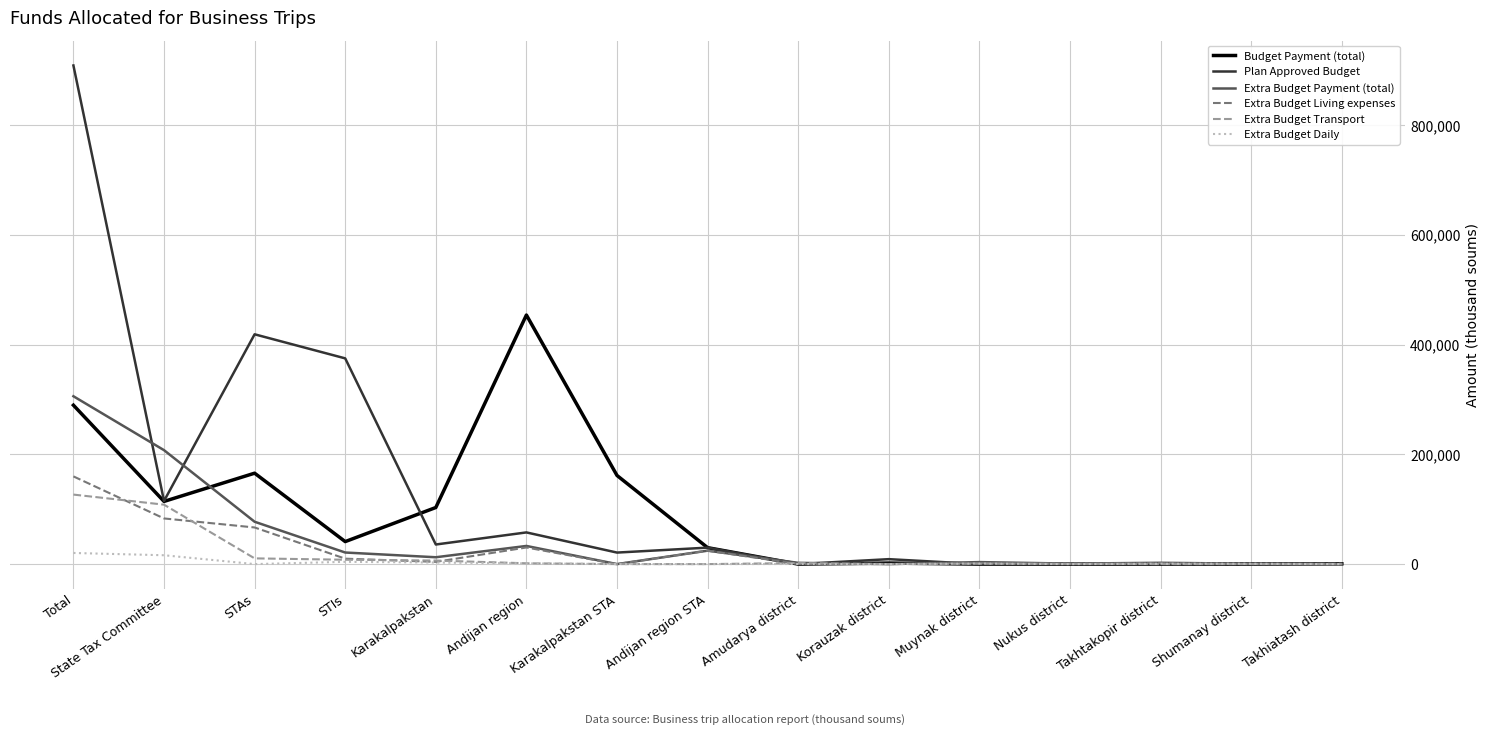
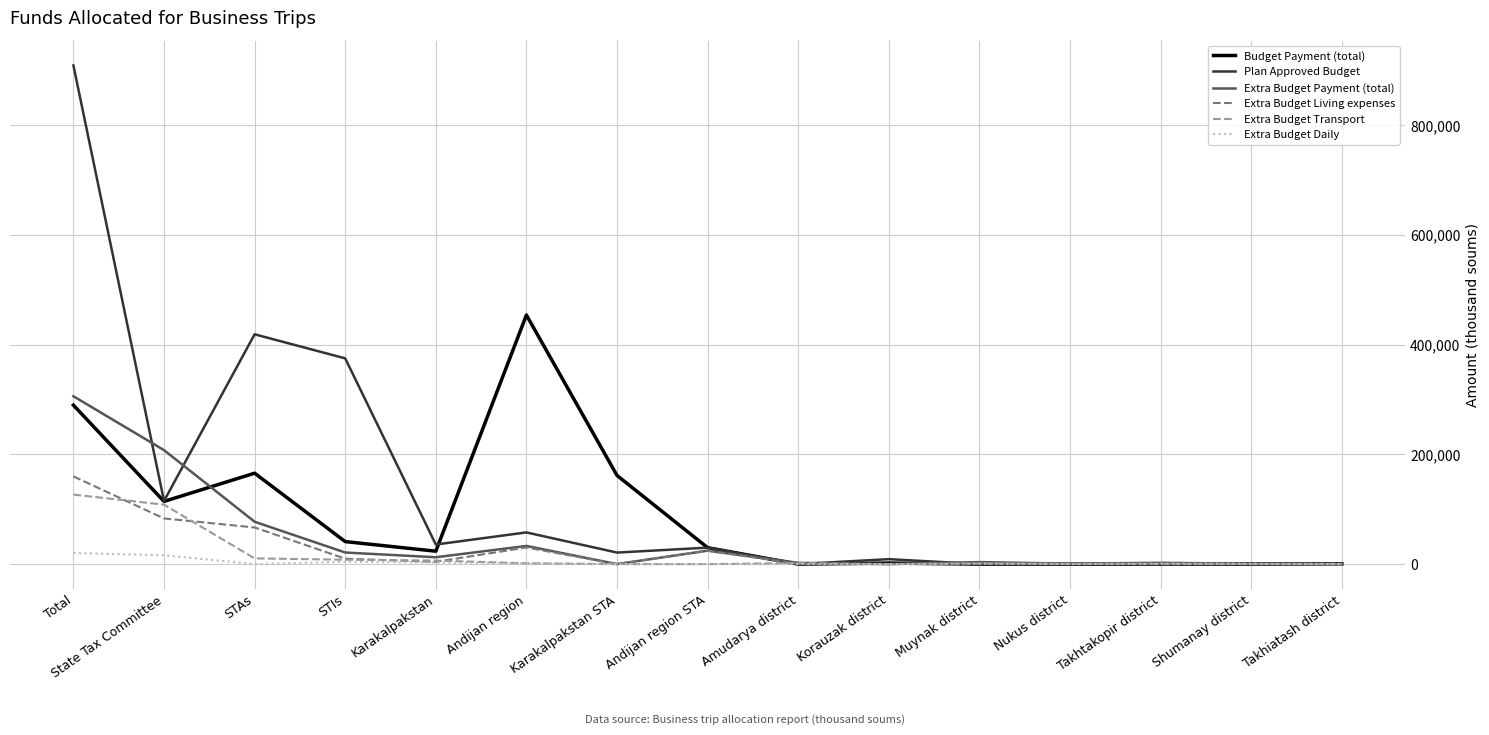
Budget Payment (total), Karakalpakstan: 100,000 -> 20,000
